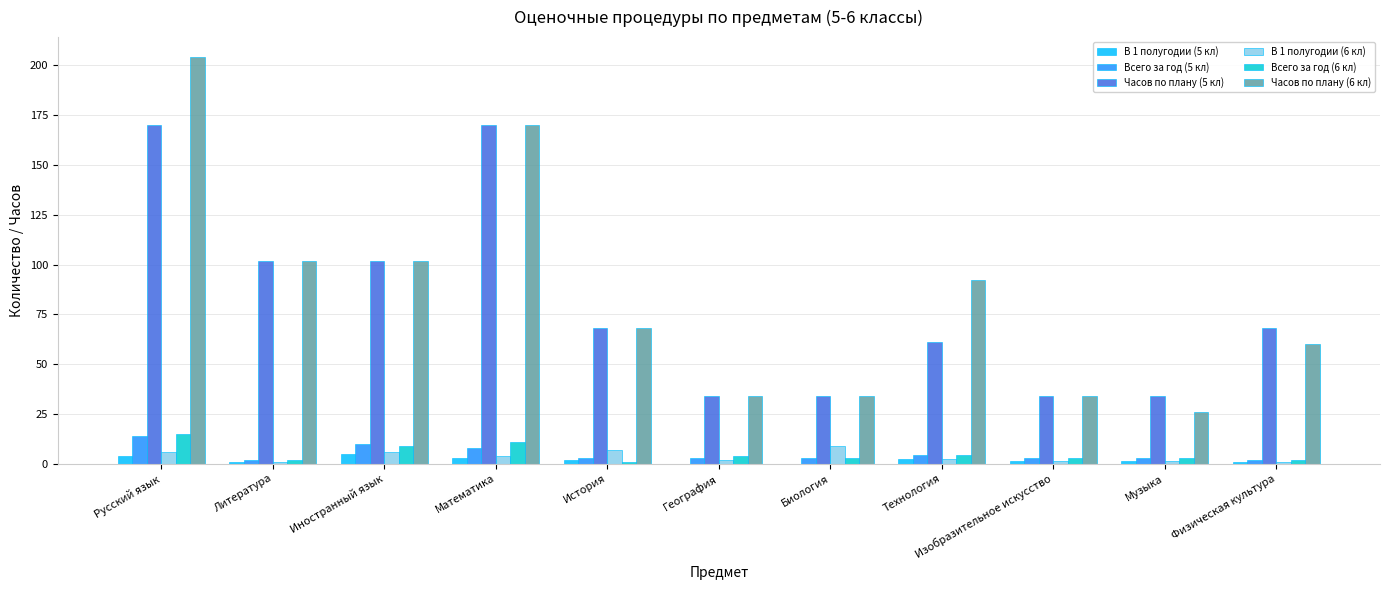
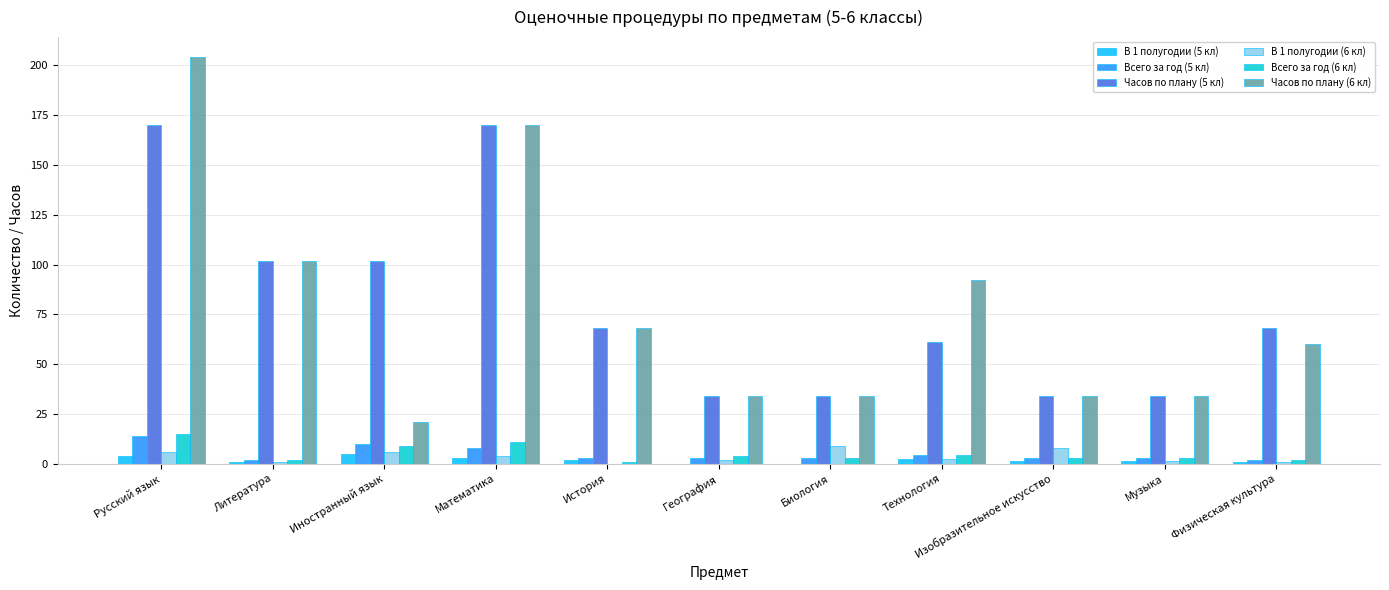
Часов по плану (6 кл), Иностранный язык: 102 -> 21
В 1 полугодии (6 кл), История: 7 -> 0
В 1 полугодии (6 кл), Изобразительное искусство: 2 -> 8
Часов по плану (6 кл), Музыка: 26 -> 34
